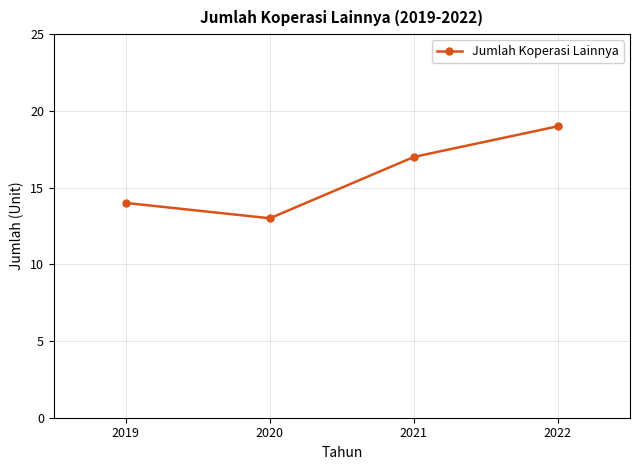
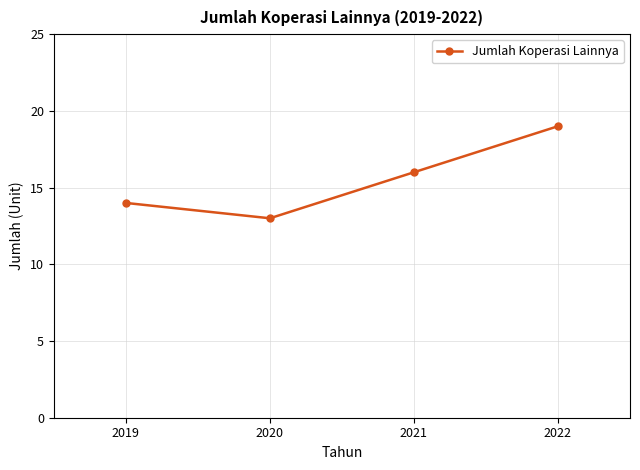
2021: 17 -> 16
